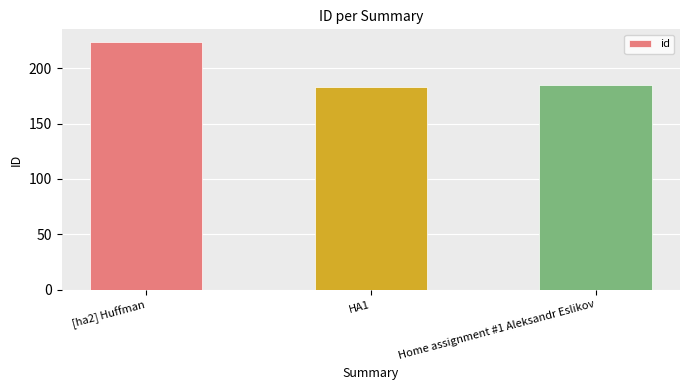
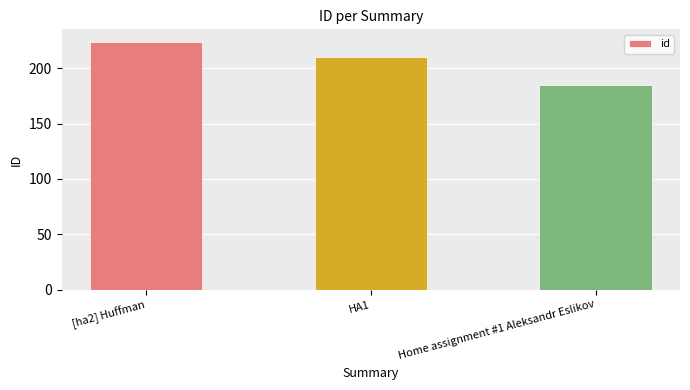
HA1: 183 -> 210
